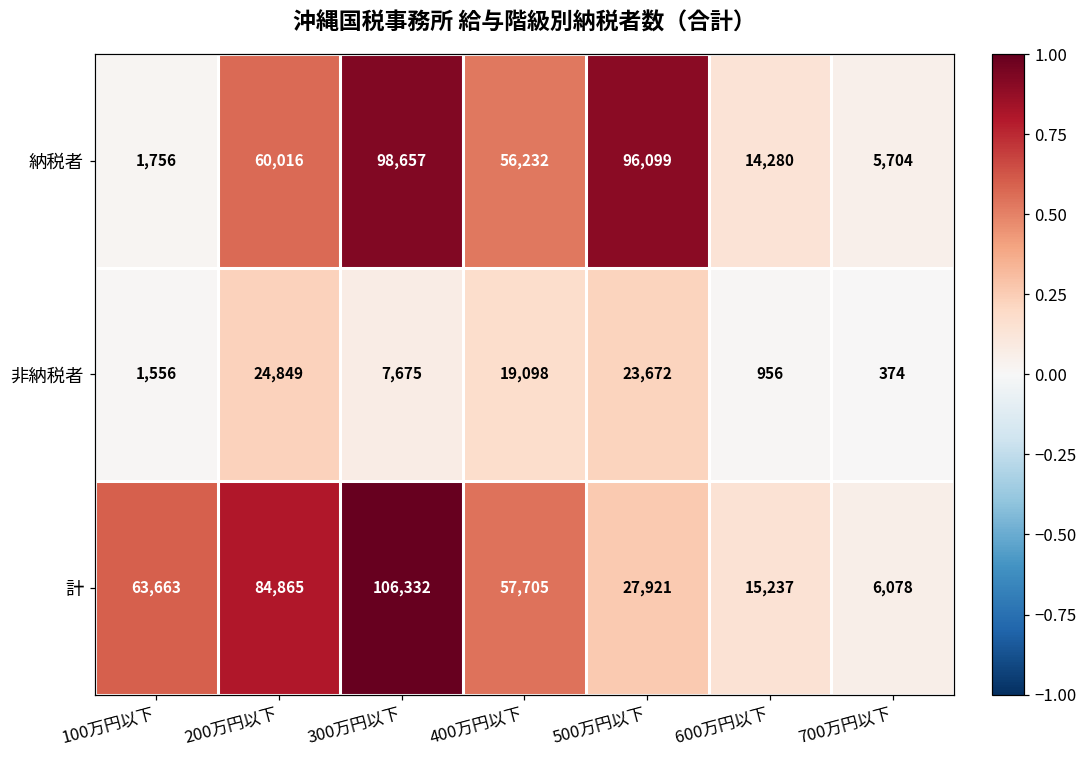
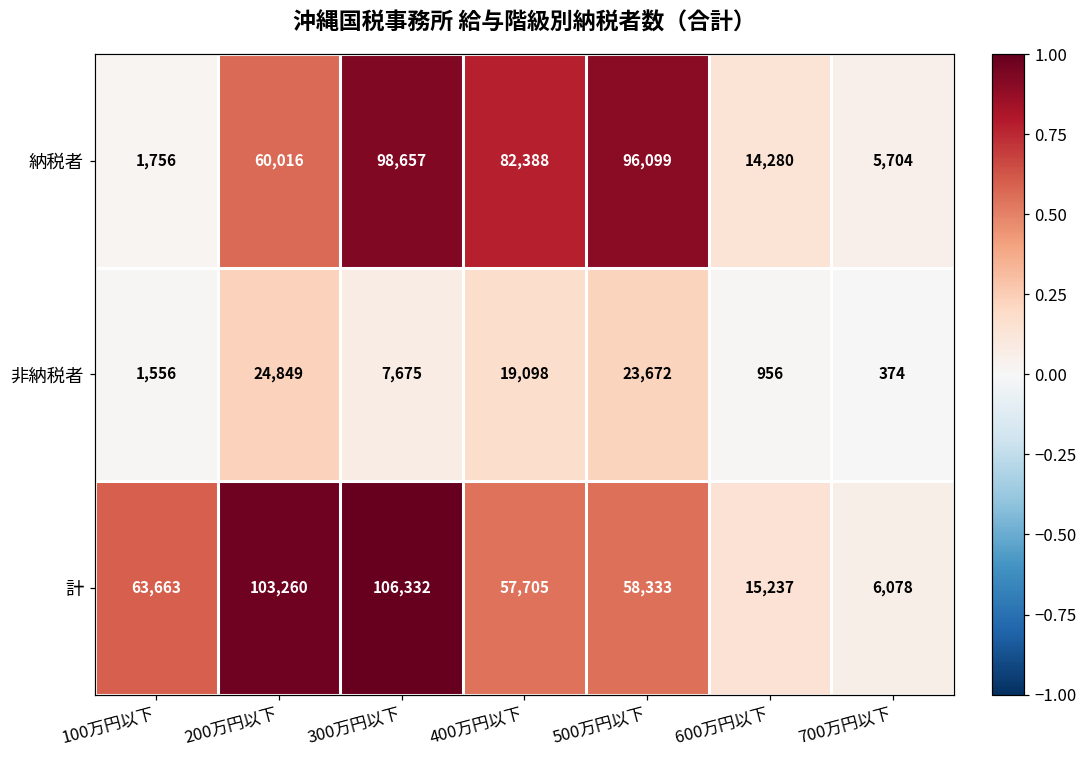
納税者, 400万円以下: 56,232 -> 82,388
計, 200万円以下: 84,865 -> 103,260
計, 500万円以下: 27,921 -> 58,333
